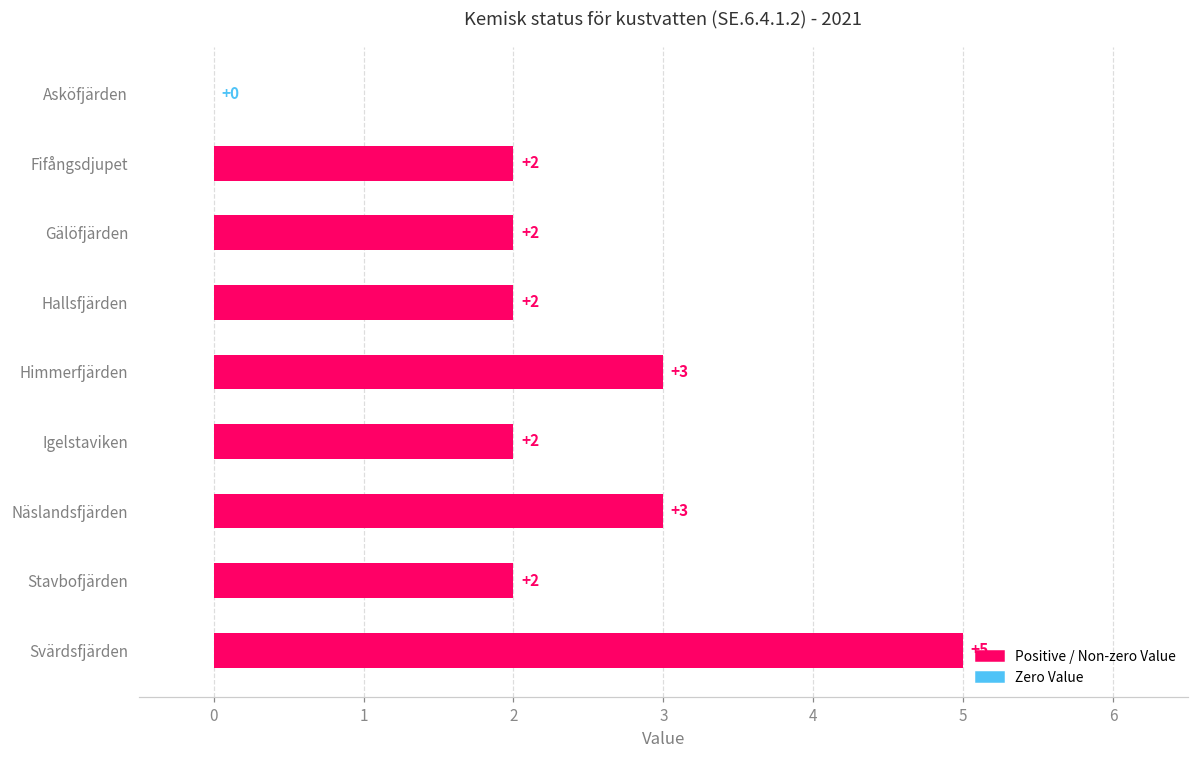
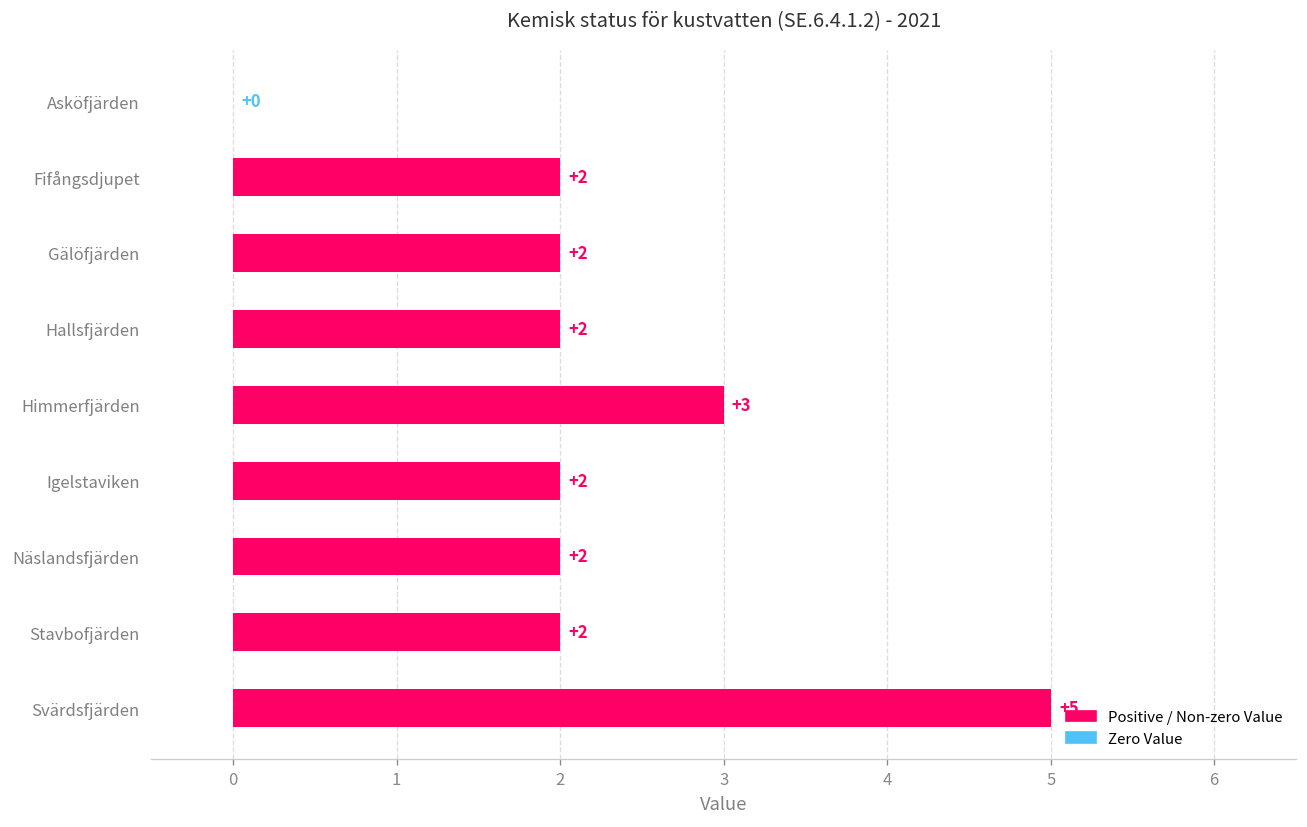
Näslandsfjärden: +3 -> +2
